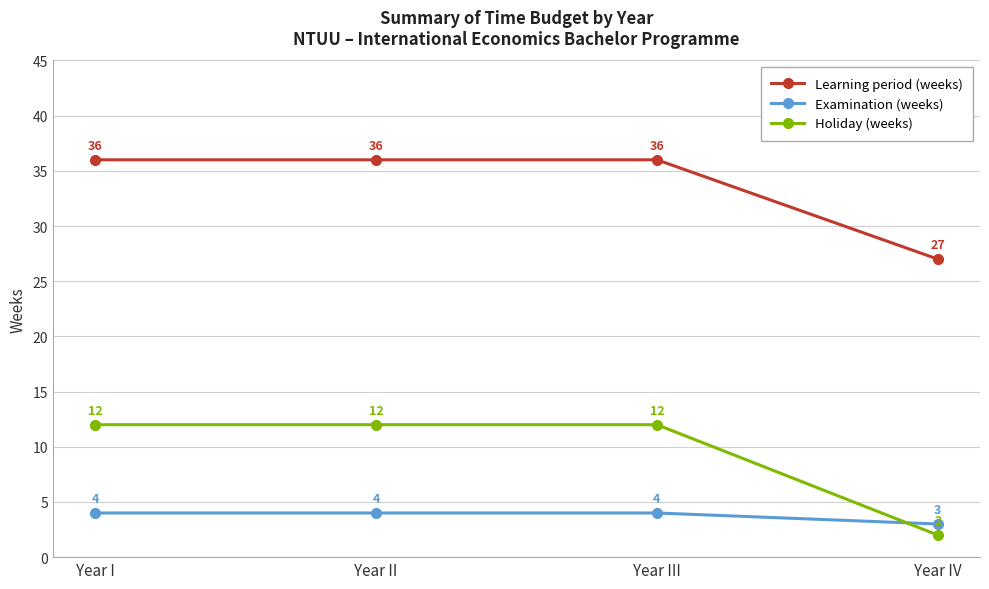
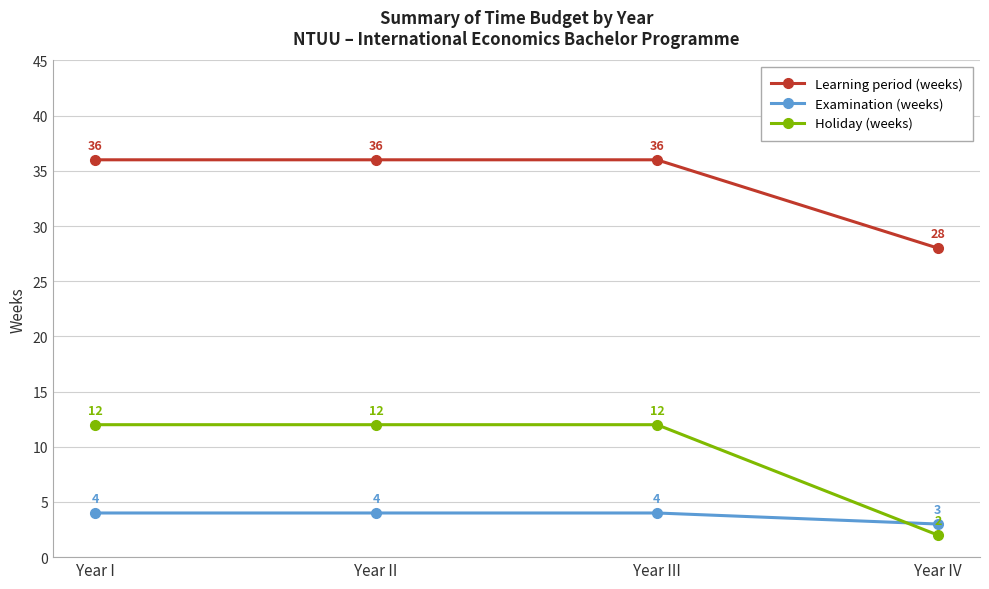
Learning period (weeks), Year IV: 27 -> 28
